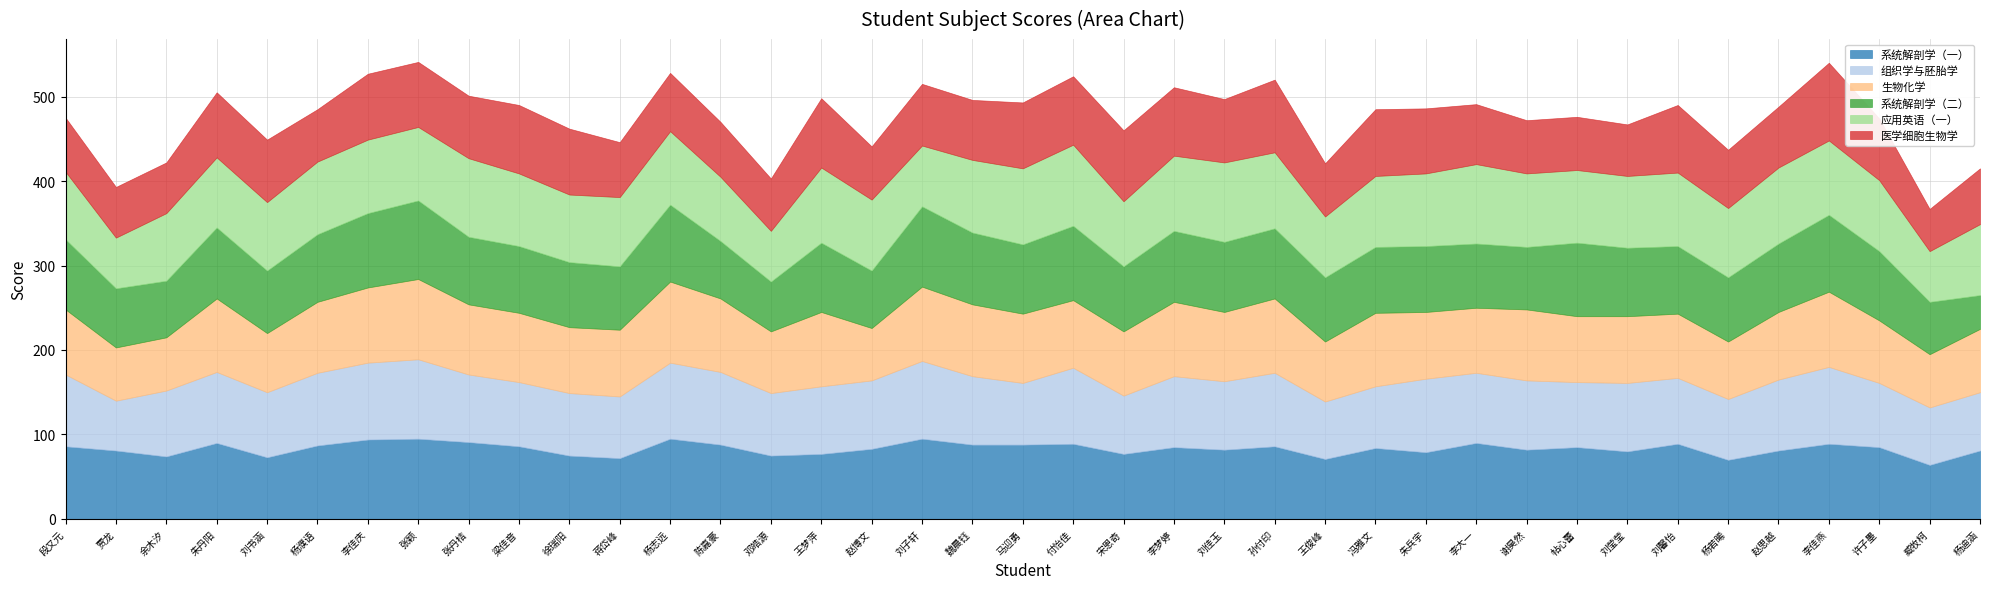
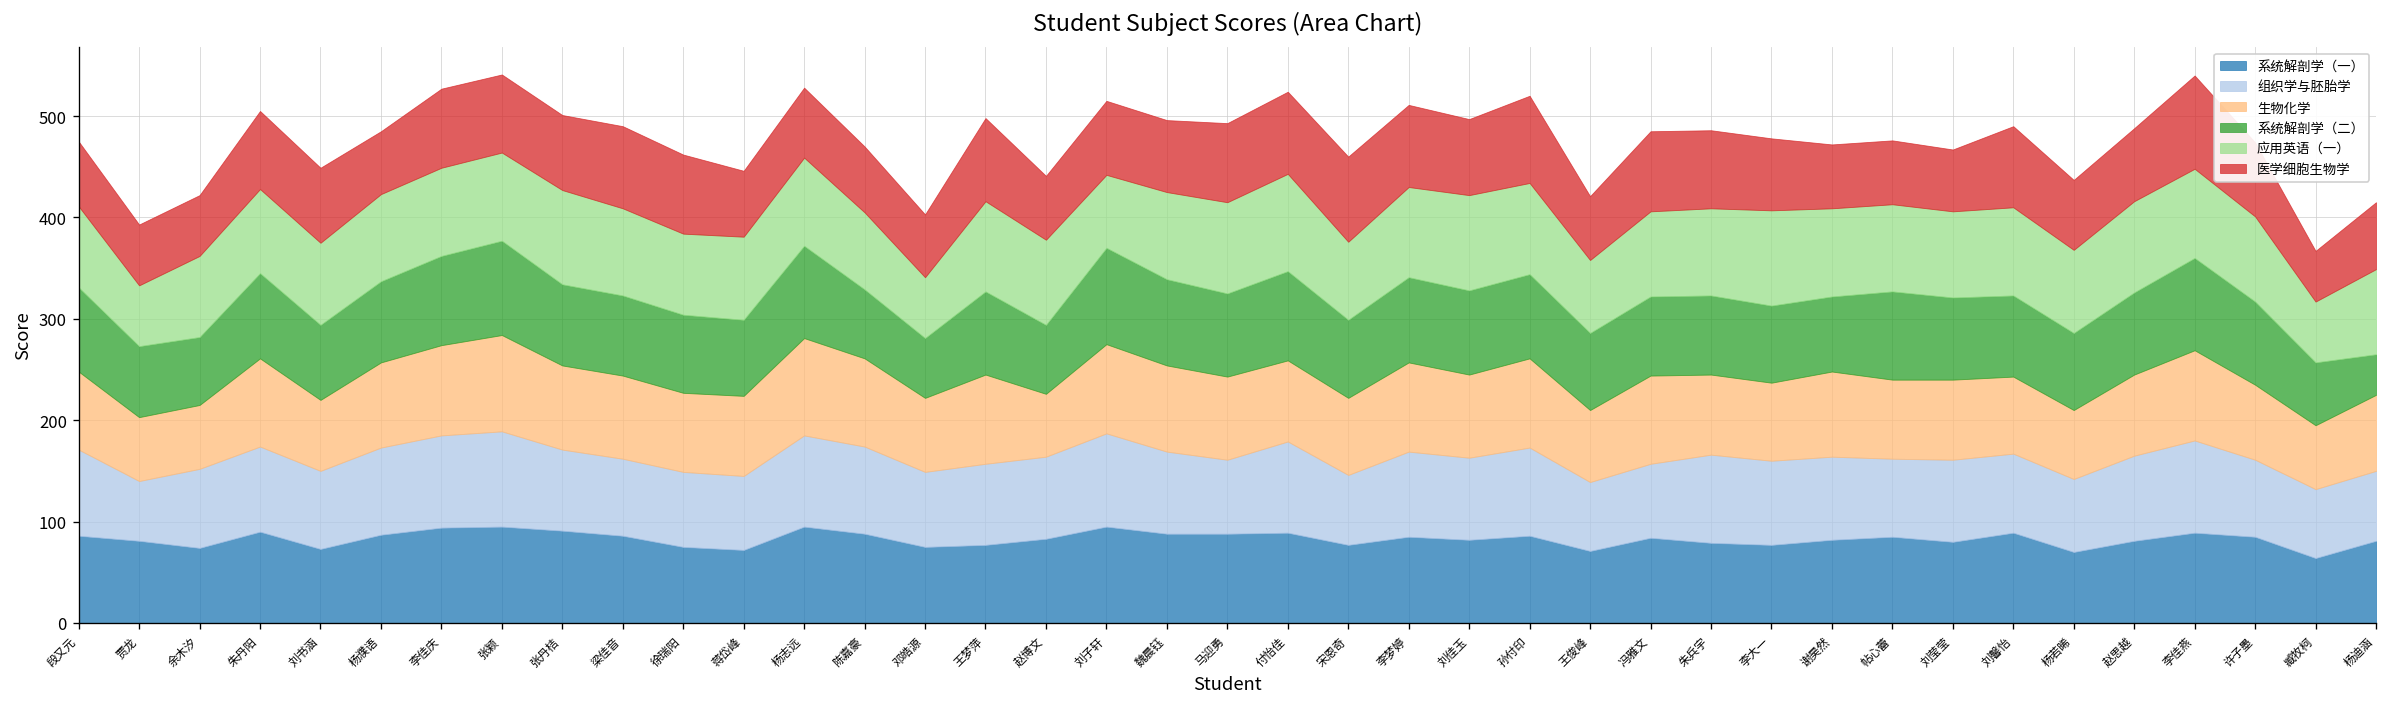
系统解剖学（一）, 李大一: 90 -> 80
